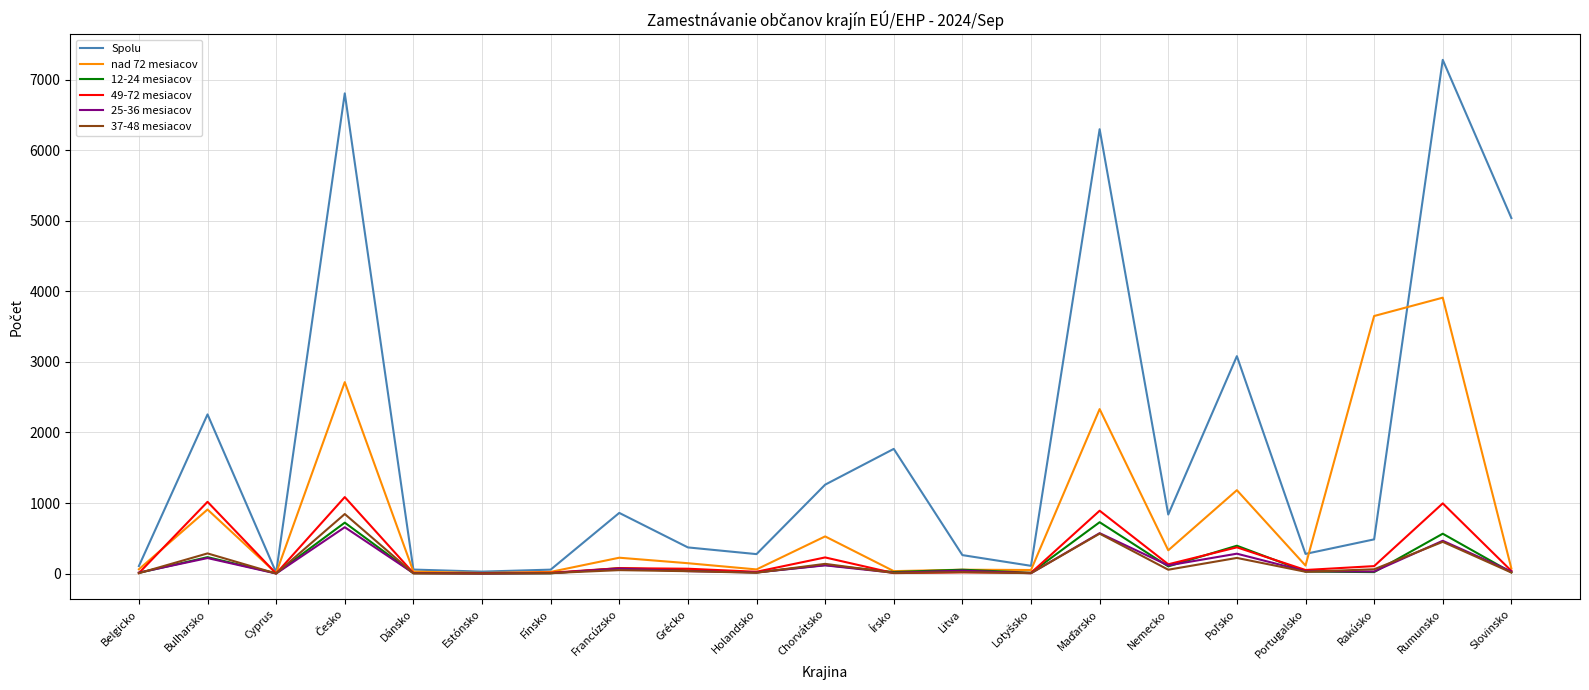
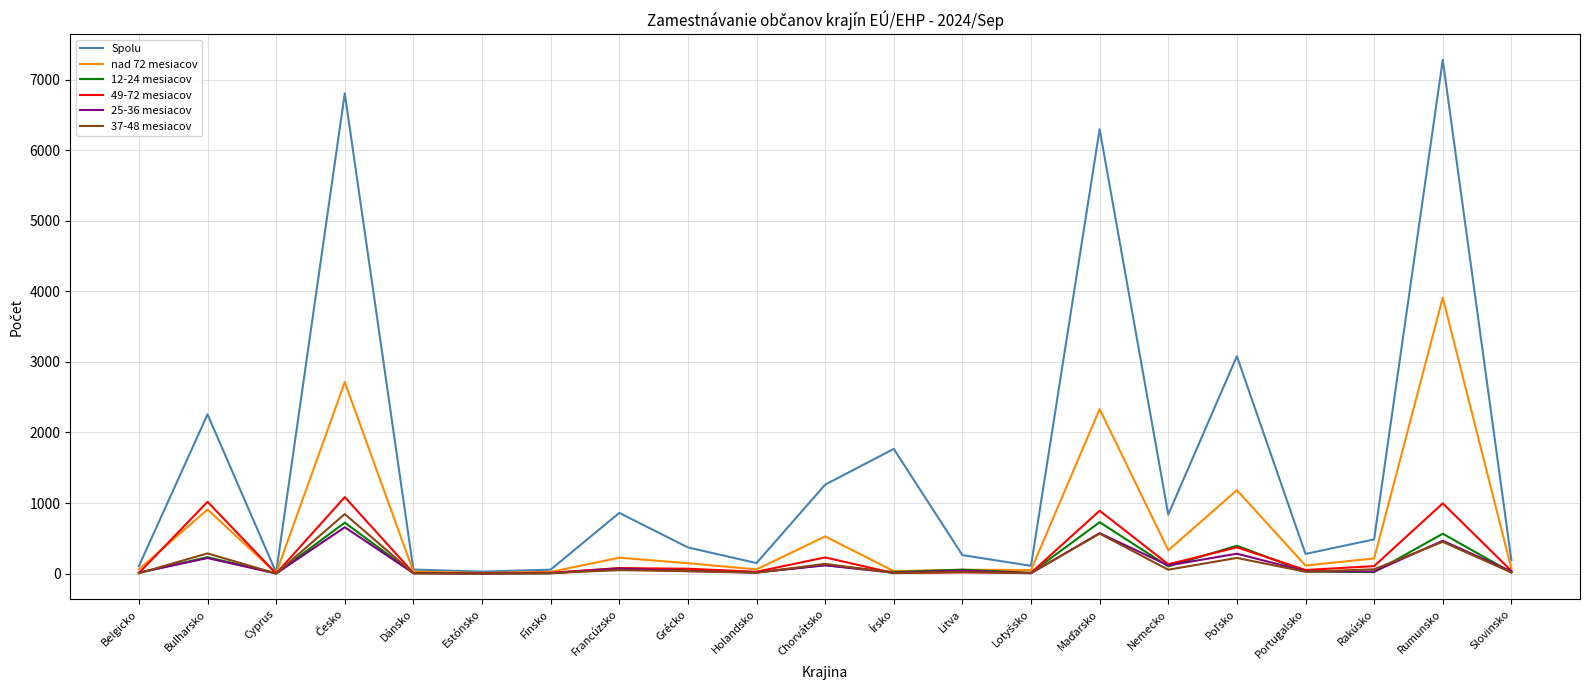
Spolu, Holandsko: 300 -> 100
nad 72 mesiacov, Rakúsko: 3700 -> 200
Spolu, Slovinsko: 5000 -> 200
